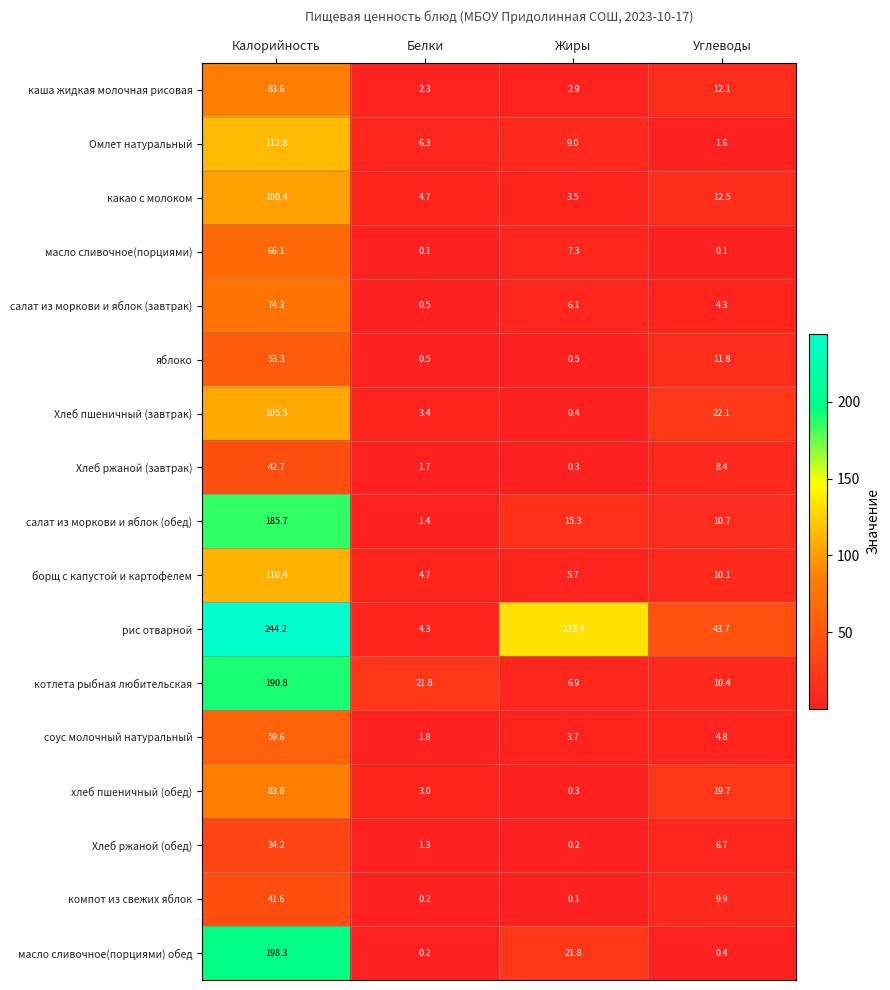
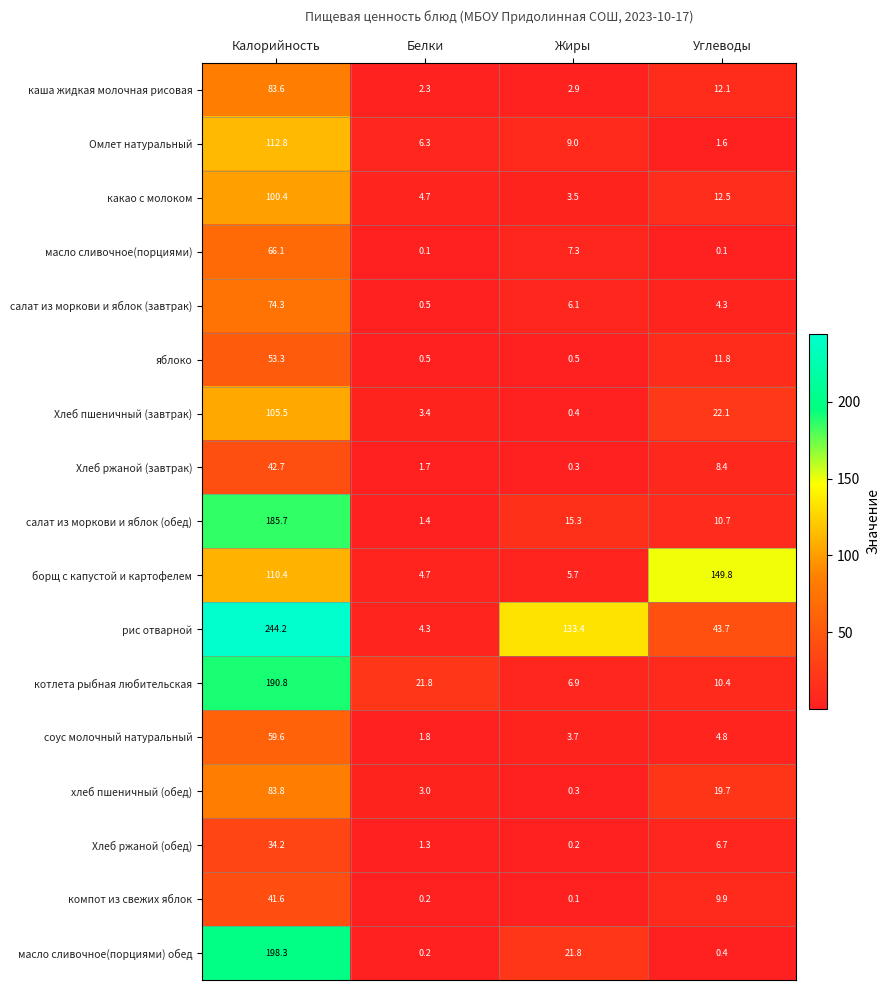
борщ с капустой и картофелем, Углеводы: 10.1 -> 149.8
